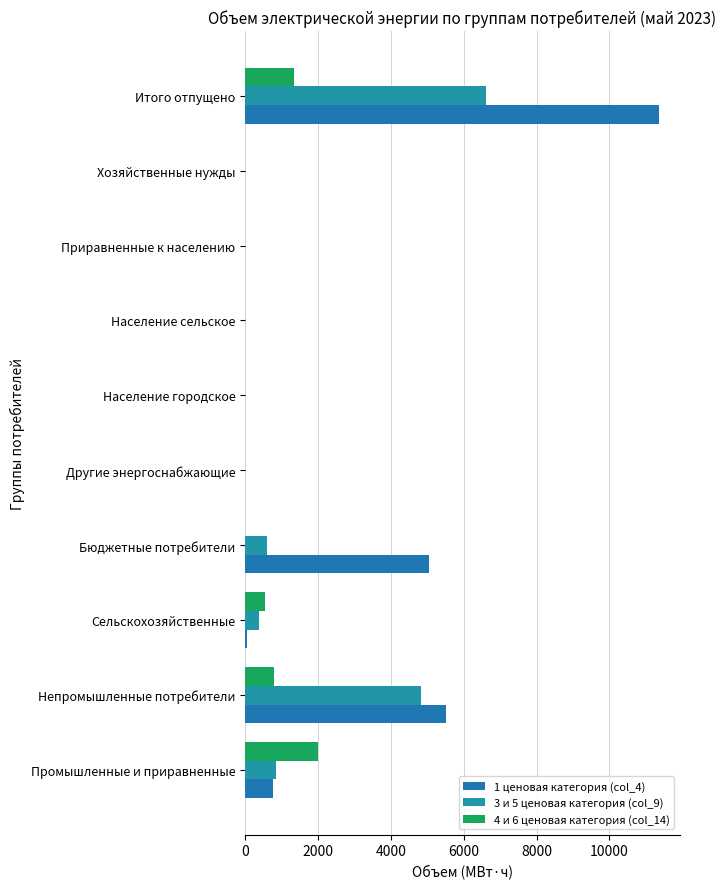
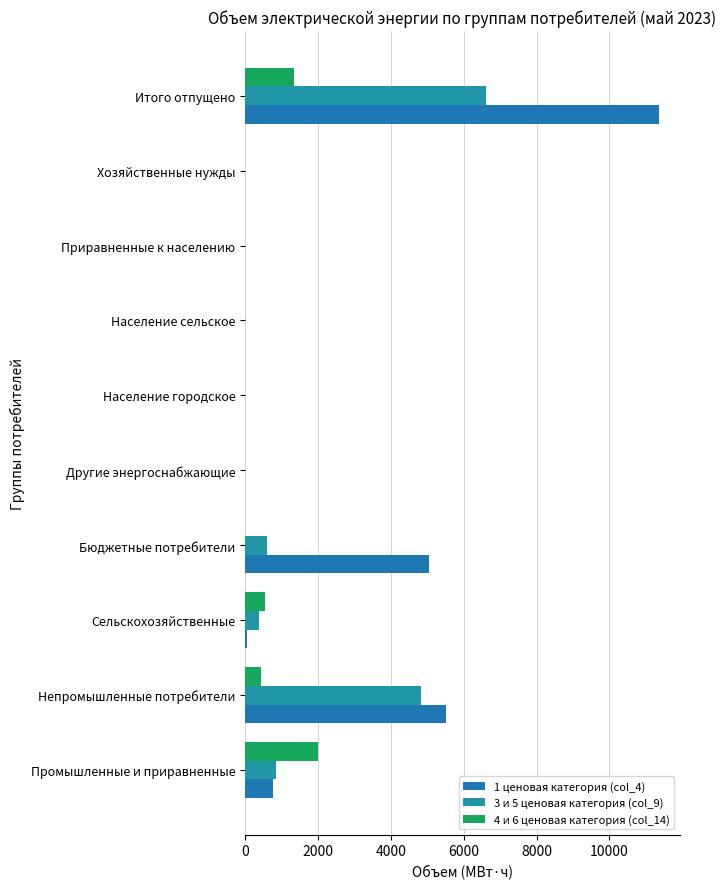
4 и 6 ценовая категория (col_14), Непромышленные потребители: 800 -> 400
